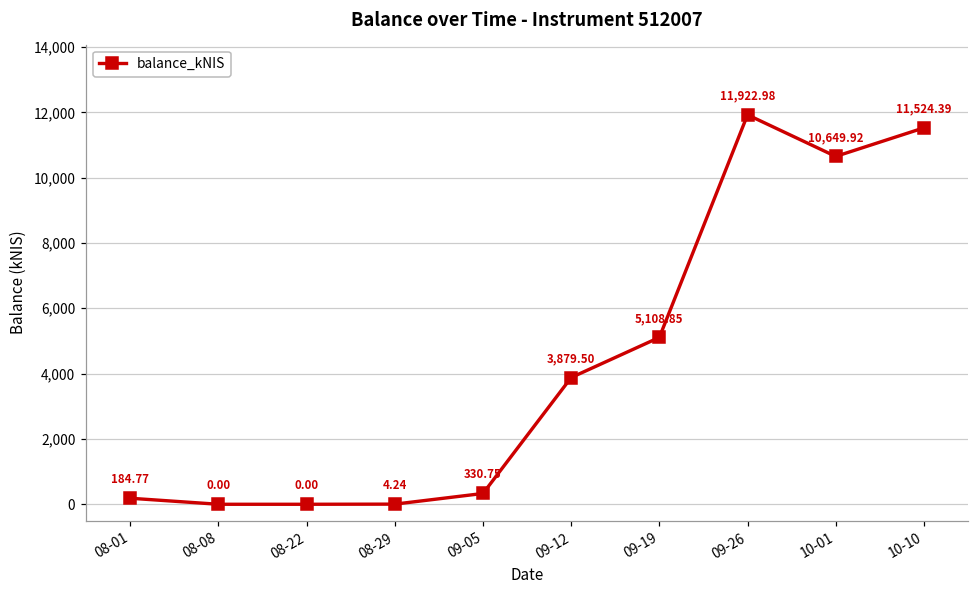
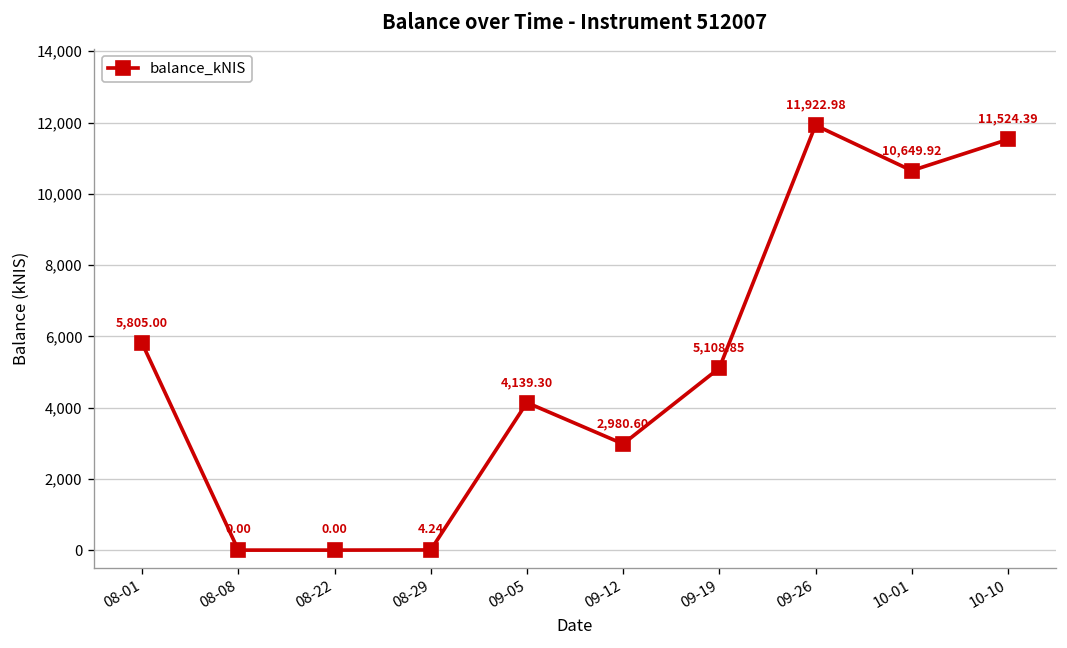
08-01: 184.77 -> 5,805.00
09-05: 330.75 -> 4,139.30
09-12: 3,879.50 -> 2,980.60
